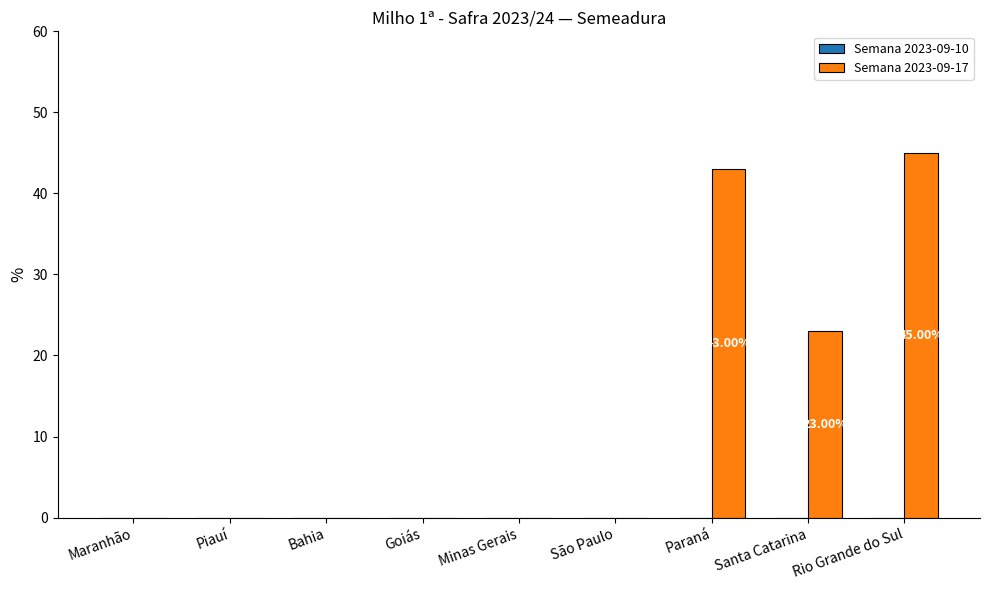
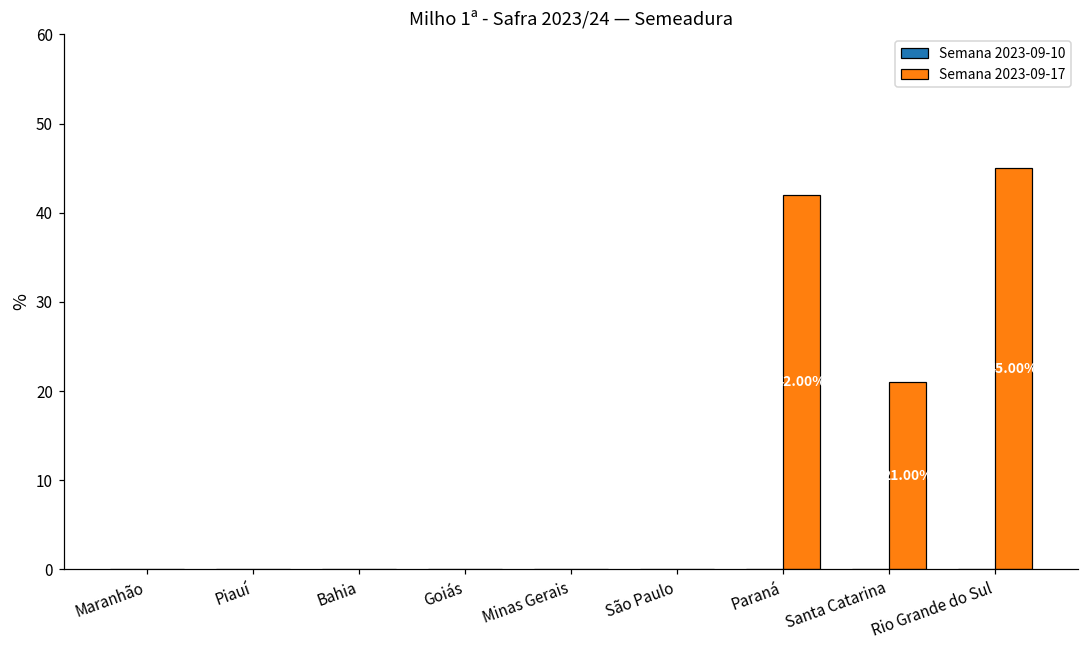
Semana 2023-09-17, Paraná: 43.00% -> 42.00%
Semana 2023-09-17, Santa Catarina: 23.00% -> 21.00%
